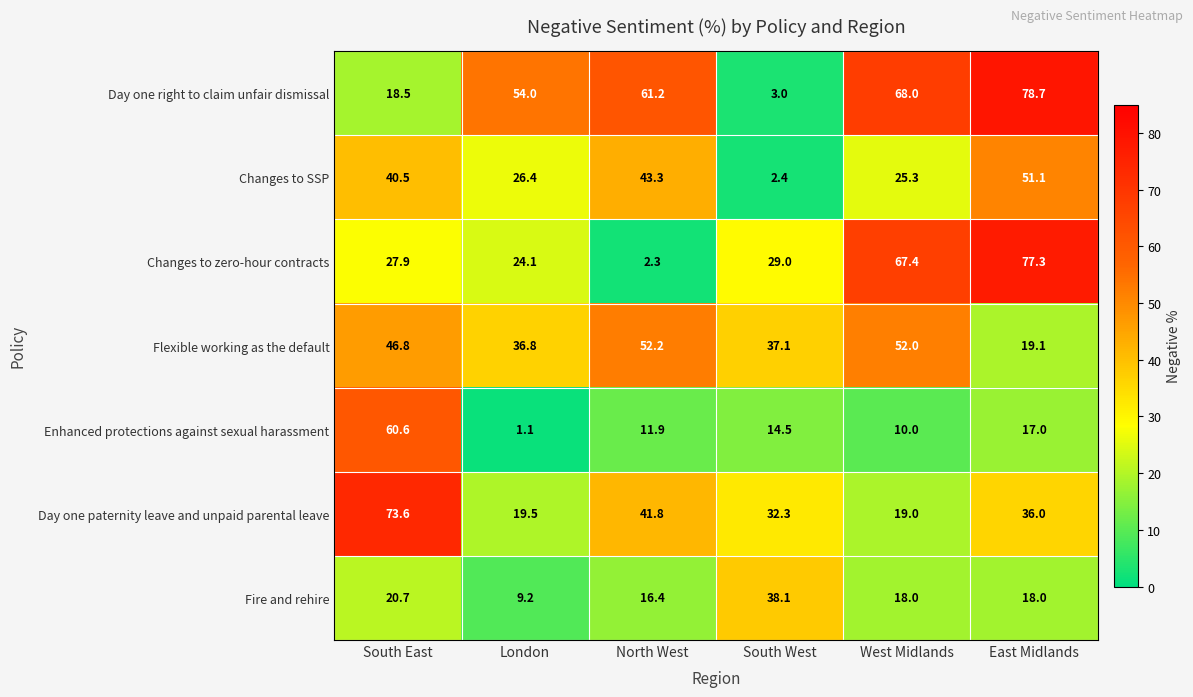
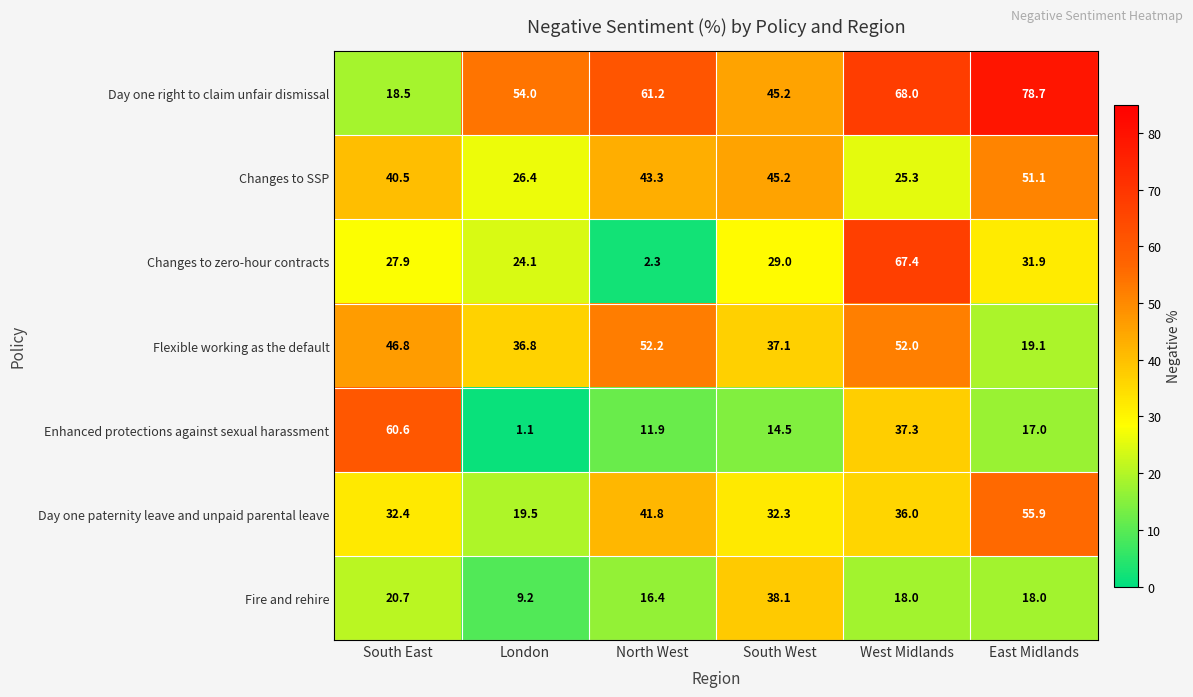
Day one right to claim unfair dismissal, South West: 3.0 -> 45.2
Changes to SSP, South West: 2.4 -> 45.2
Changes to zero-hour contracts, East Midlands: 77.3 -> 31.9
Enhanced protections against sexual harassment, West Midlands: 10.0 -> 37.3
Day one paternity leave and unpaid parental leave, South East: 73.6 -> 32.4
Day one paternity leave and unpaid parental leave, West Midlands: 19.0 -> 36.0
Day one paternity leave and unpaid parental leave, East Midlands: 36.0 -> 55.9
